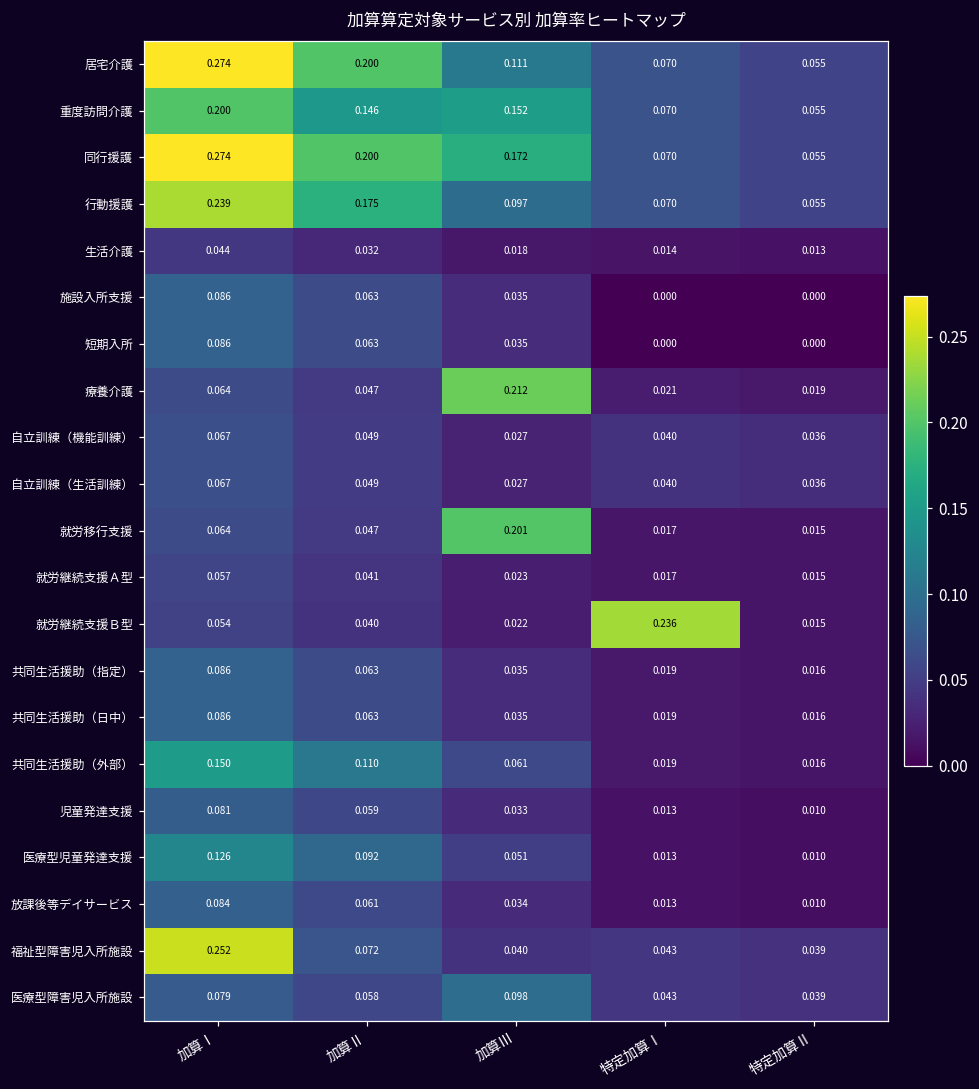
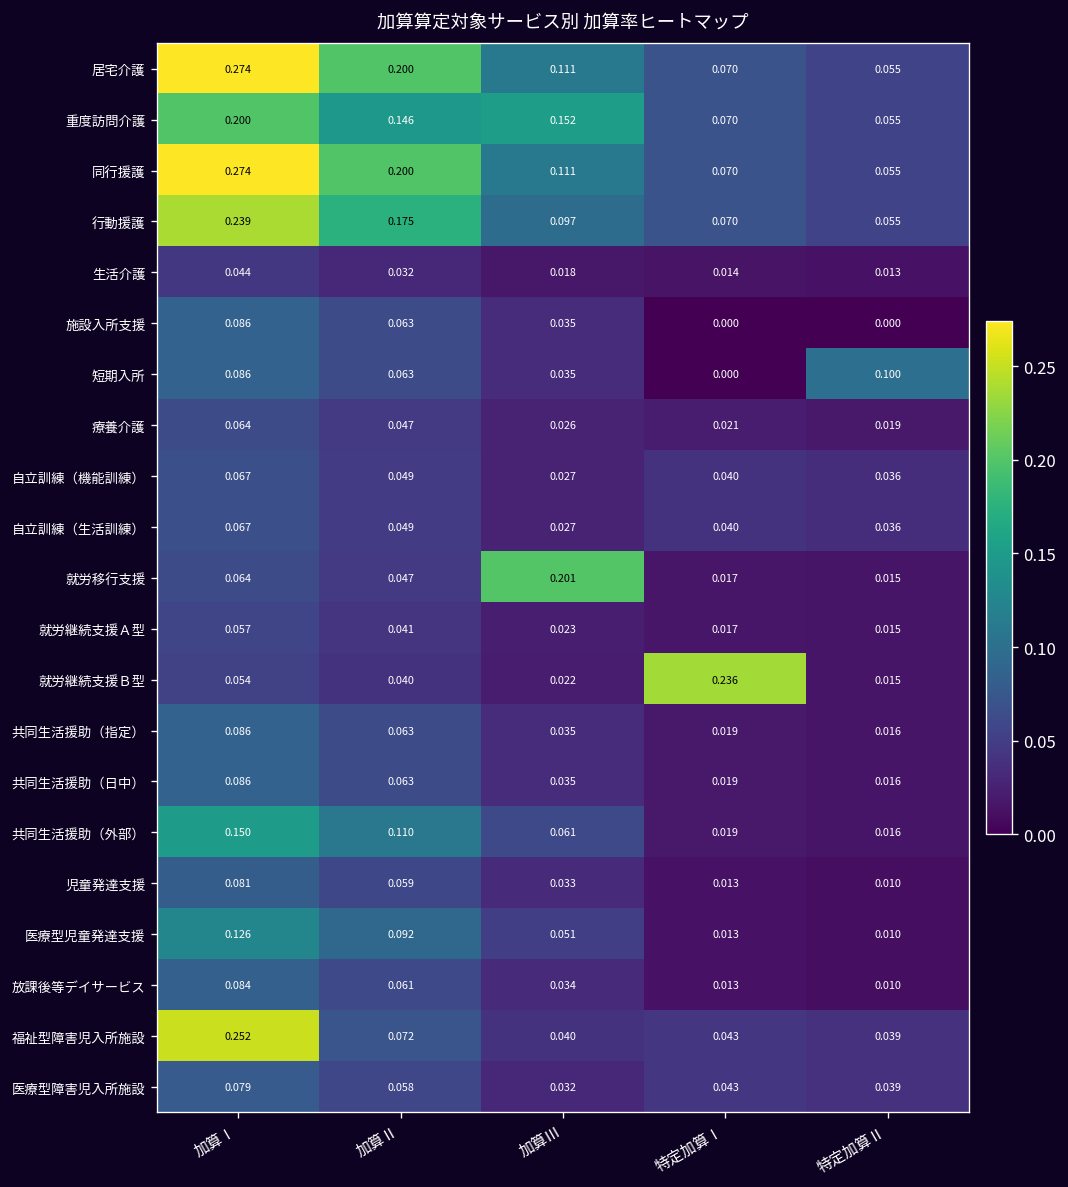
同行援護, 加算Ⅲ: 0.172 -> 0.111
短期入所, 特定加算Ⅱ: 0.000 -> 0.100
療養介護, 加算Ⅲ: 0.212 -> 0.026
医療型障害児入所施設, 加算Ⅲ: 0.098 -> 0.032
